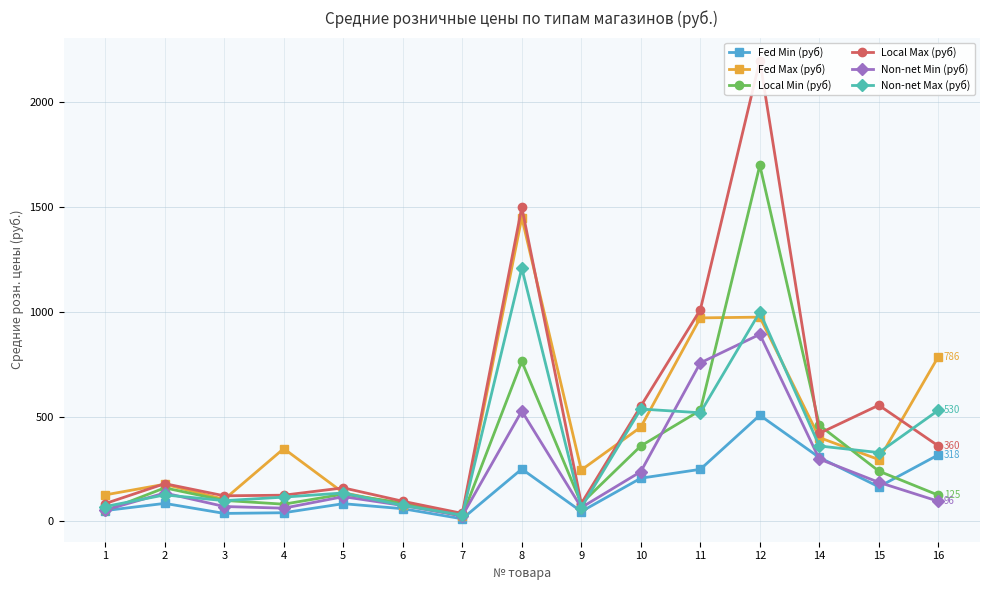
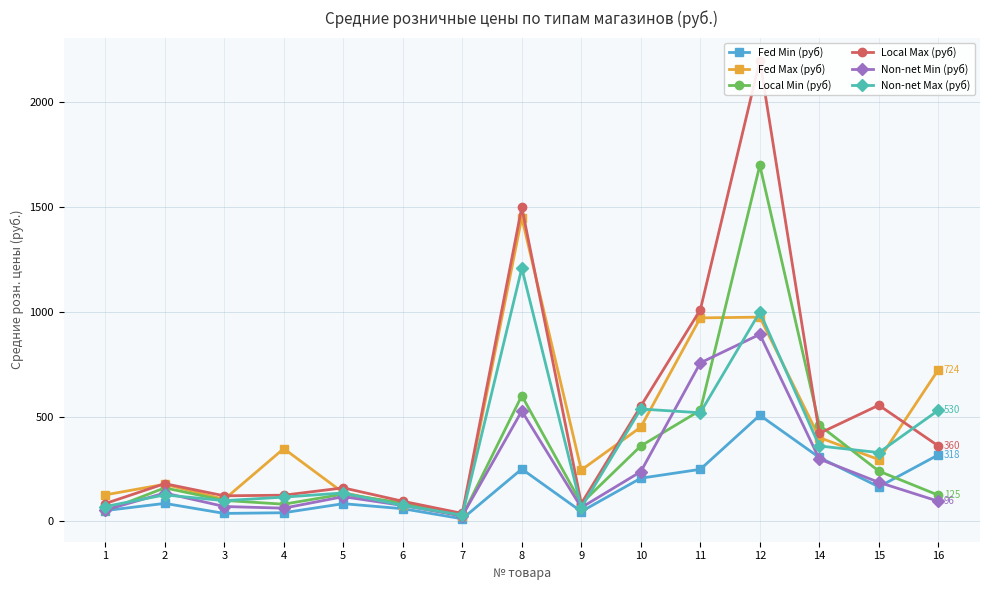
Local Min (руб), 8: 760 -> 600
Fed Max (руб), 16: 786 -> 724
